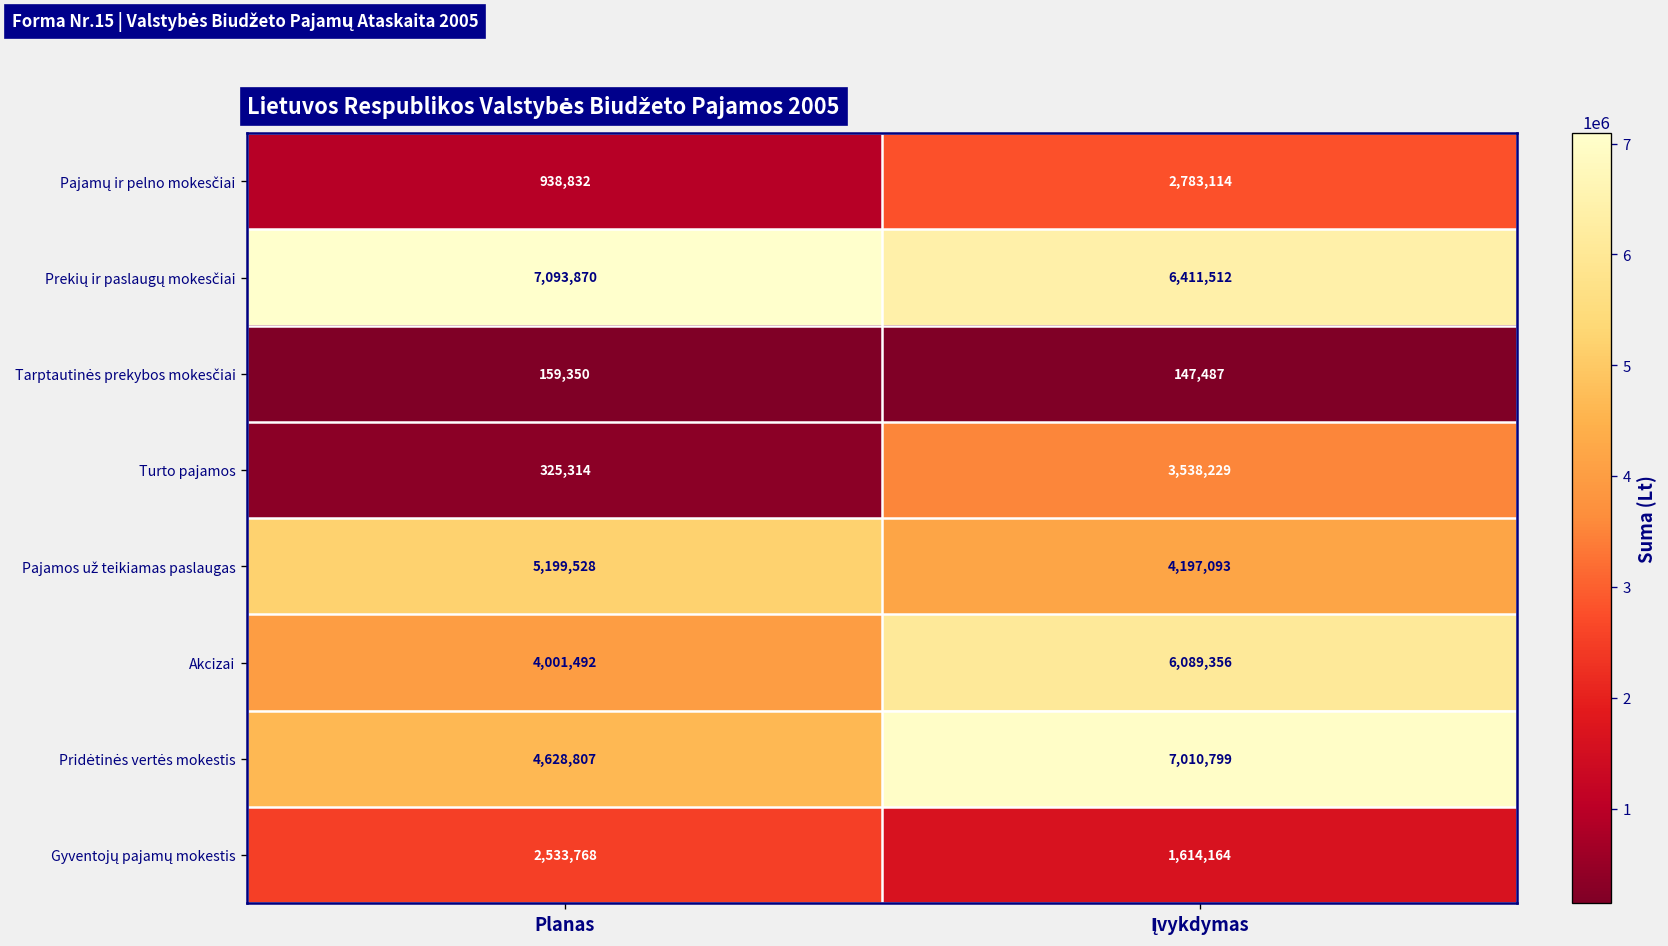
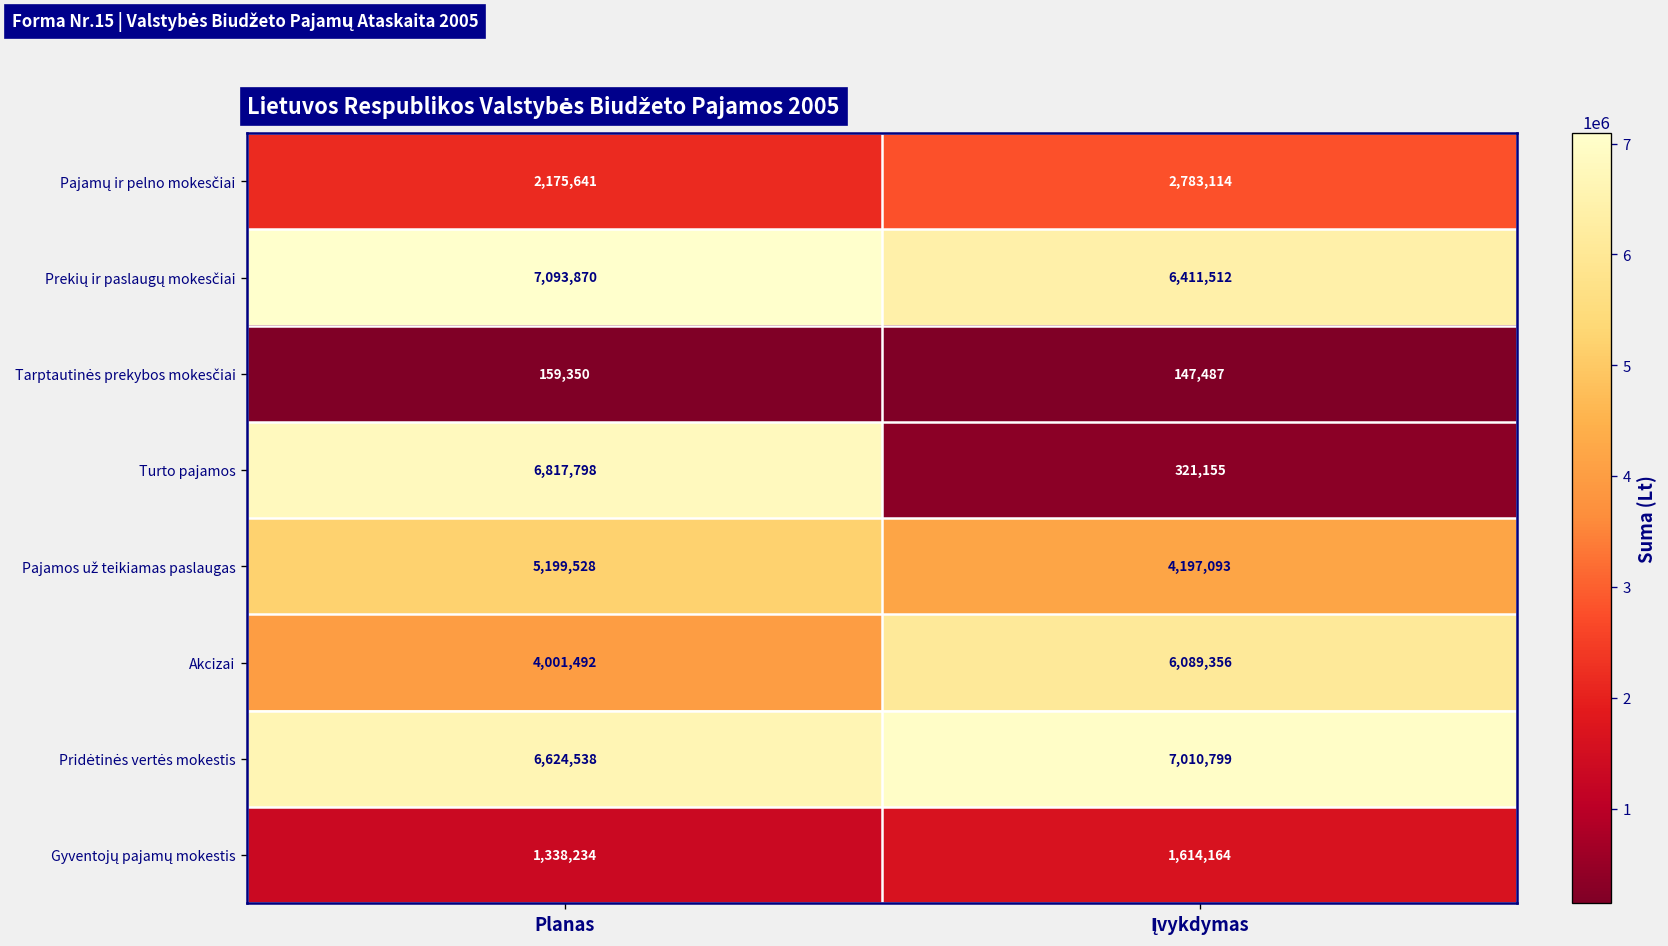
Pajamų ir pelno mokesčiai, Planas: 938,832 -> 2,175,641
Turto pajamos, Planas: 325,314 -> 6,817,798
Turto pajamos, Įvykdymas: 3,538,229 -> 321,155
Pridėtinės vertės mokestis, Planas: 4,628,807 -> 6,624,538
Gyventojų pajamų mokestis, Planas: 2,533,768 -> 1,338,234
